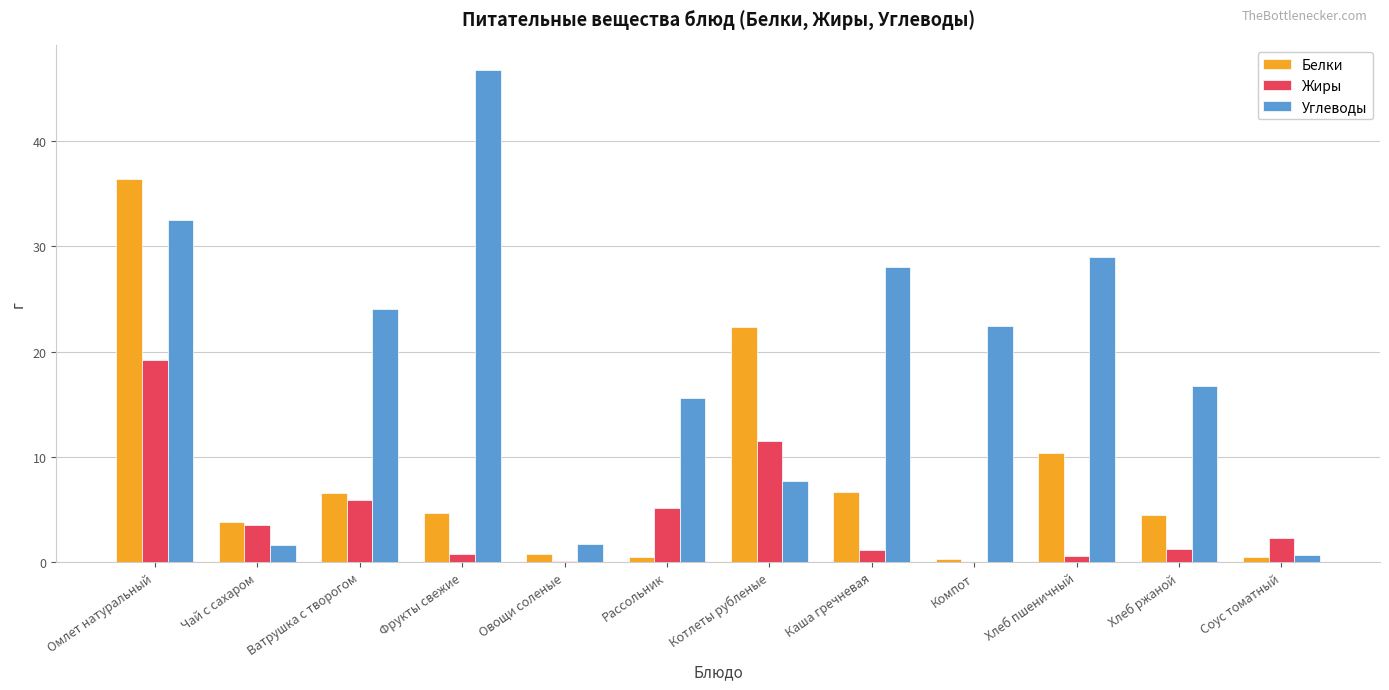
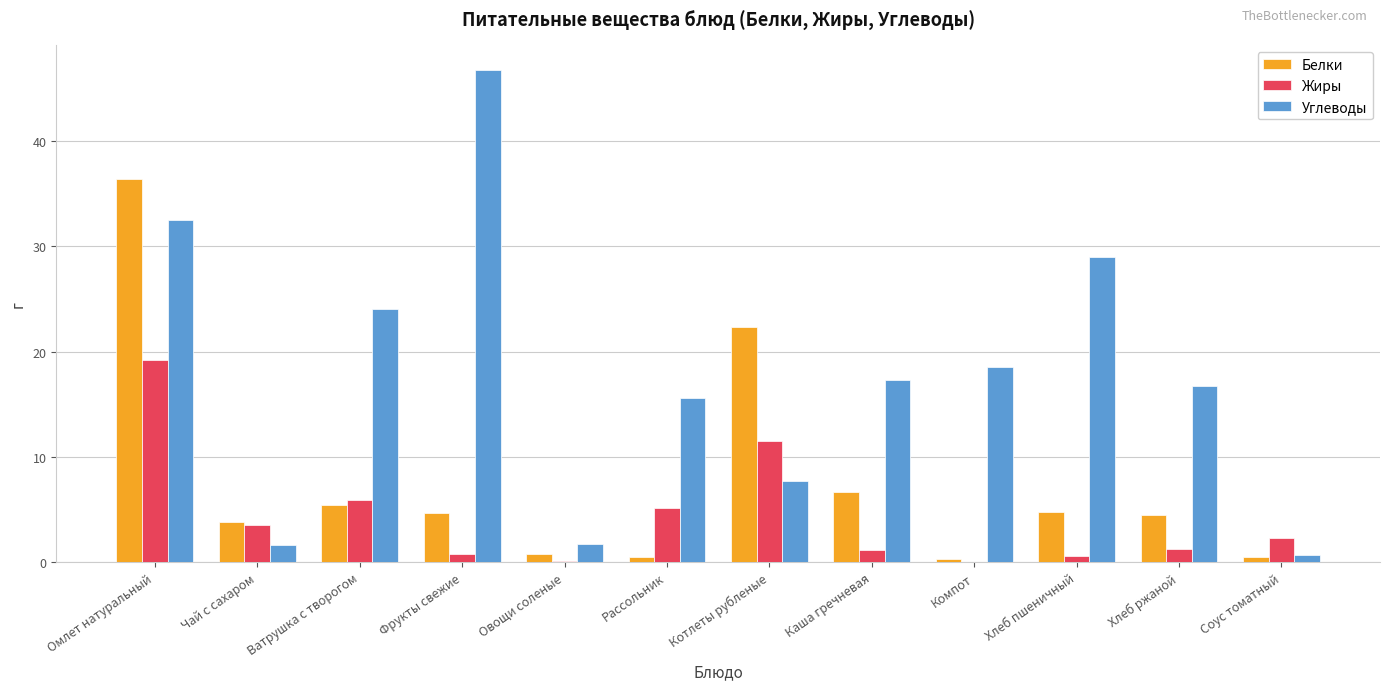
Белки, Ватрушка с творогом: 6.6 -> 5.4
Углеводы, Каша гречневая: 28.0 -> 17.3
Углеводы, Компот: 22.4 -> 18.5
Белки, Хлеб пшеничный: 10.3 -> 4.7
